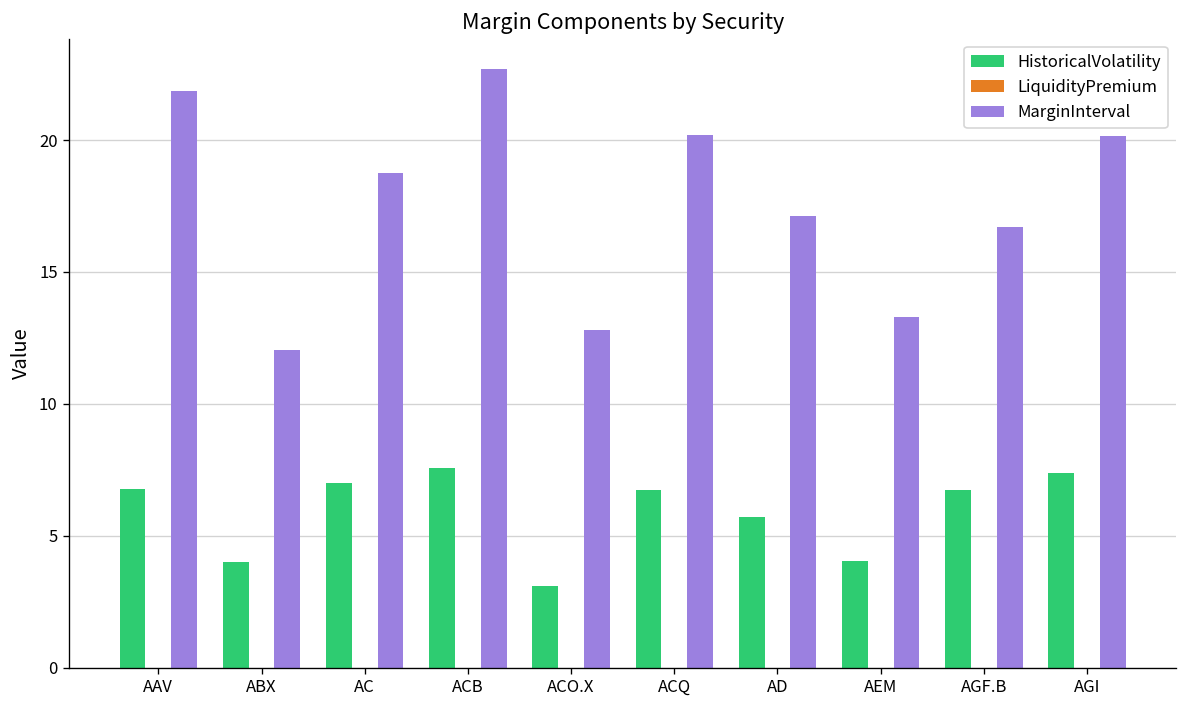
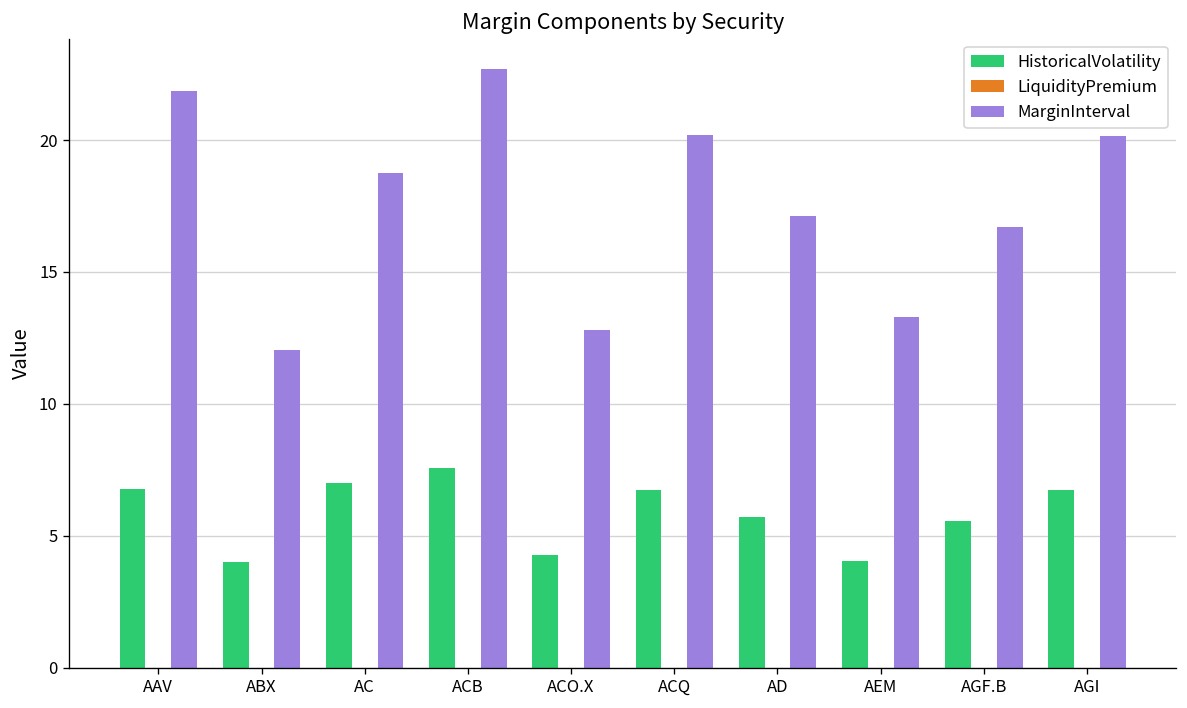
HistoricalVolatility, ACO.X: 3.1 -> 4.3
HistoricalVolatility, AGF.B: 6.7 -> 5.6
HistoricalVolatility, AGI: 7.4 -> 6.7
